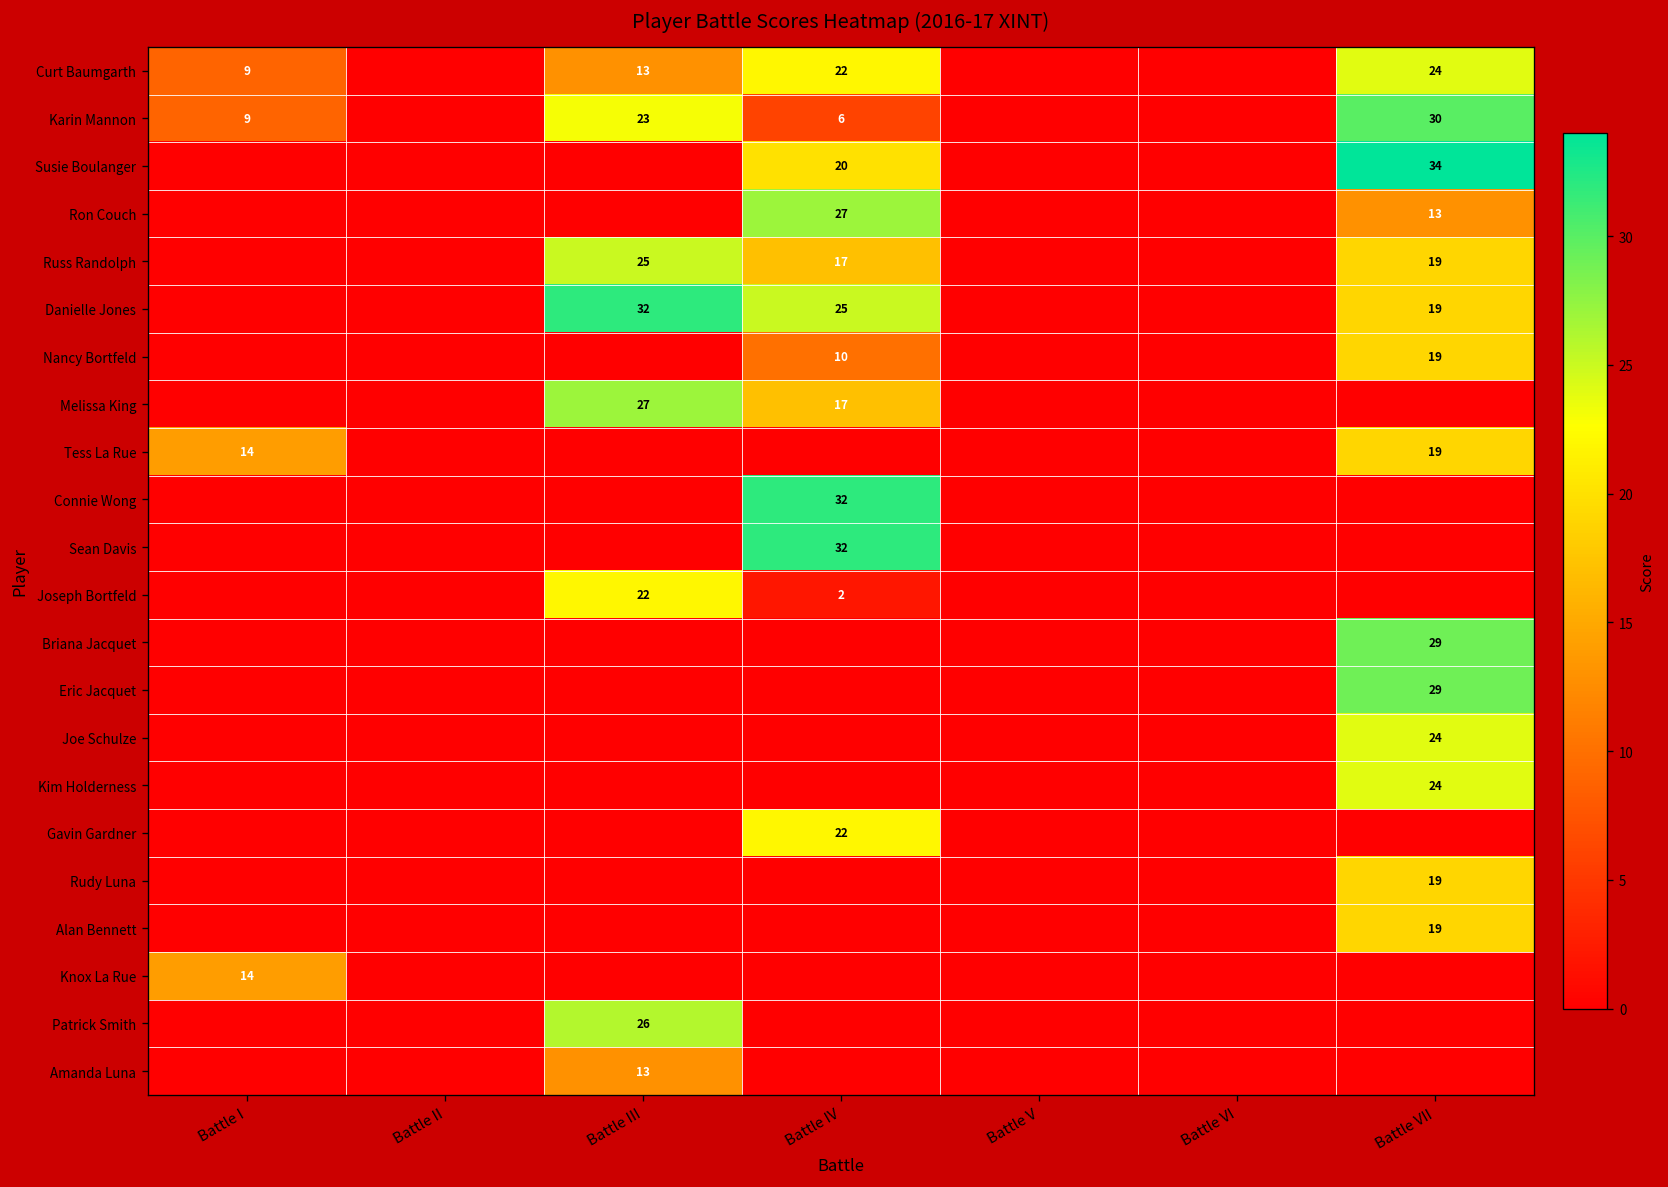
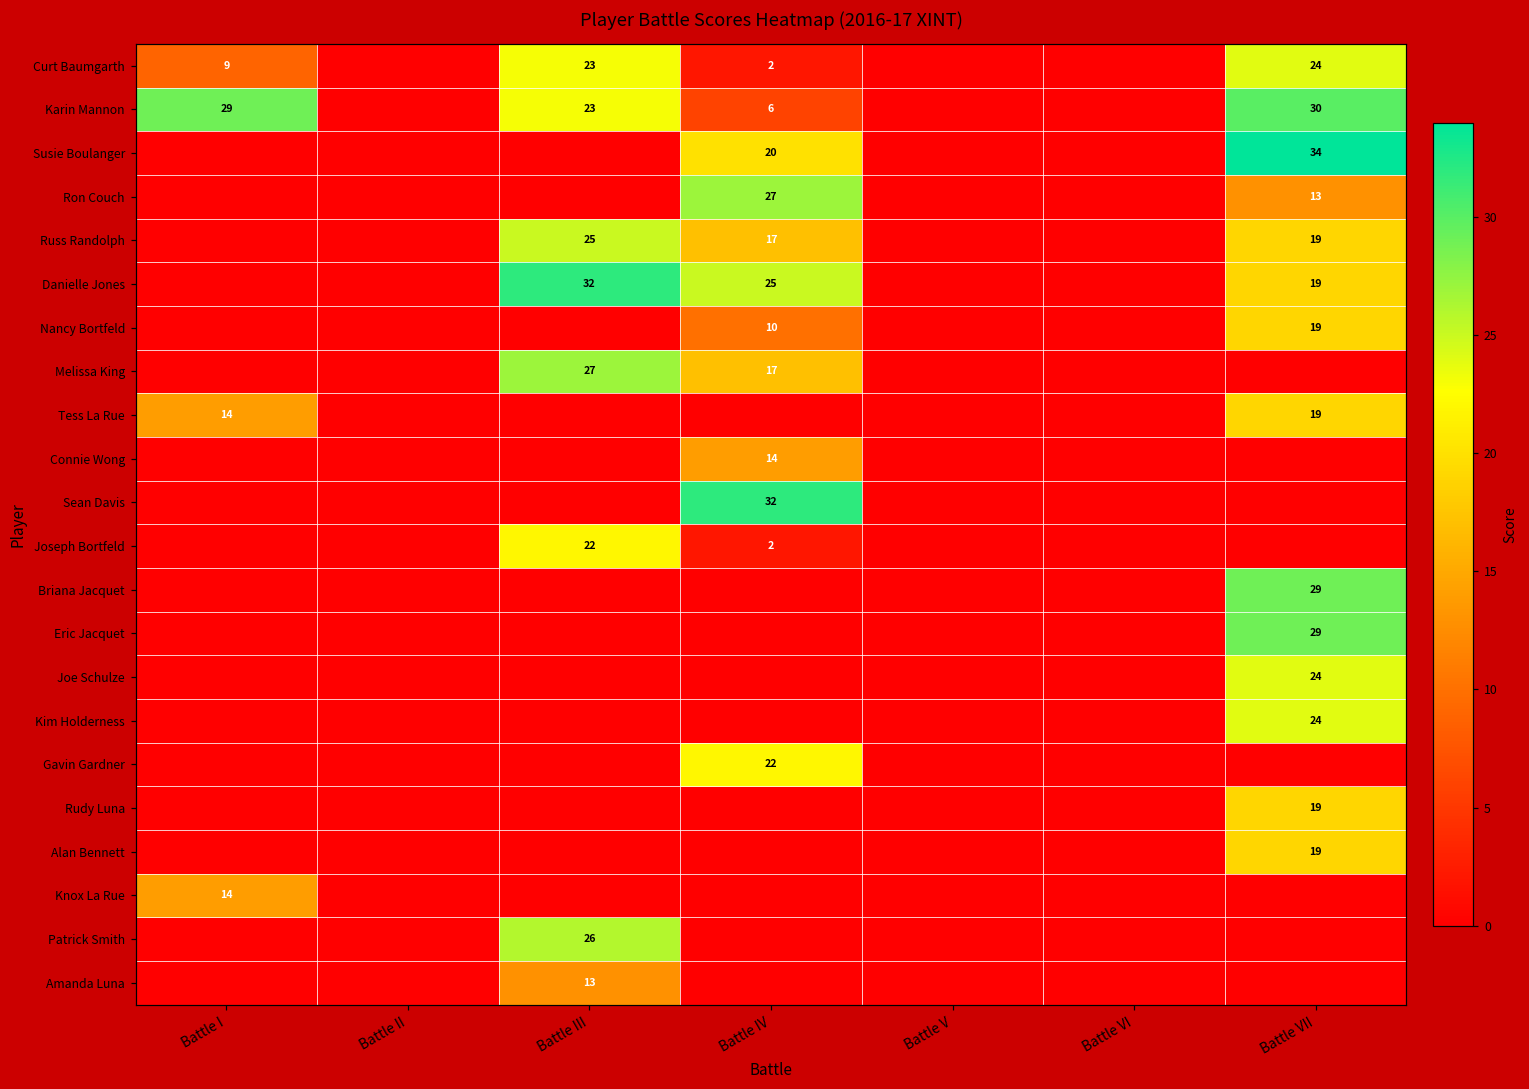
Curt Baumgarth, Battle III: 13 -> 23
Curt Baumgarth, Battle IV: 22 -> 2
Karin Mannon, Battle I: 9 -> 29
Connie Wong, Battle IV: 32 -> 14
